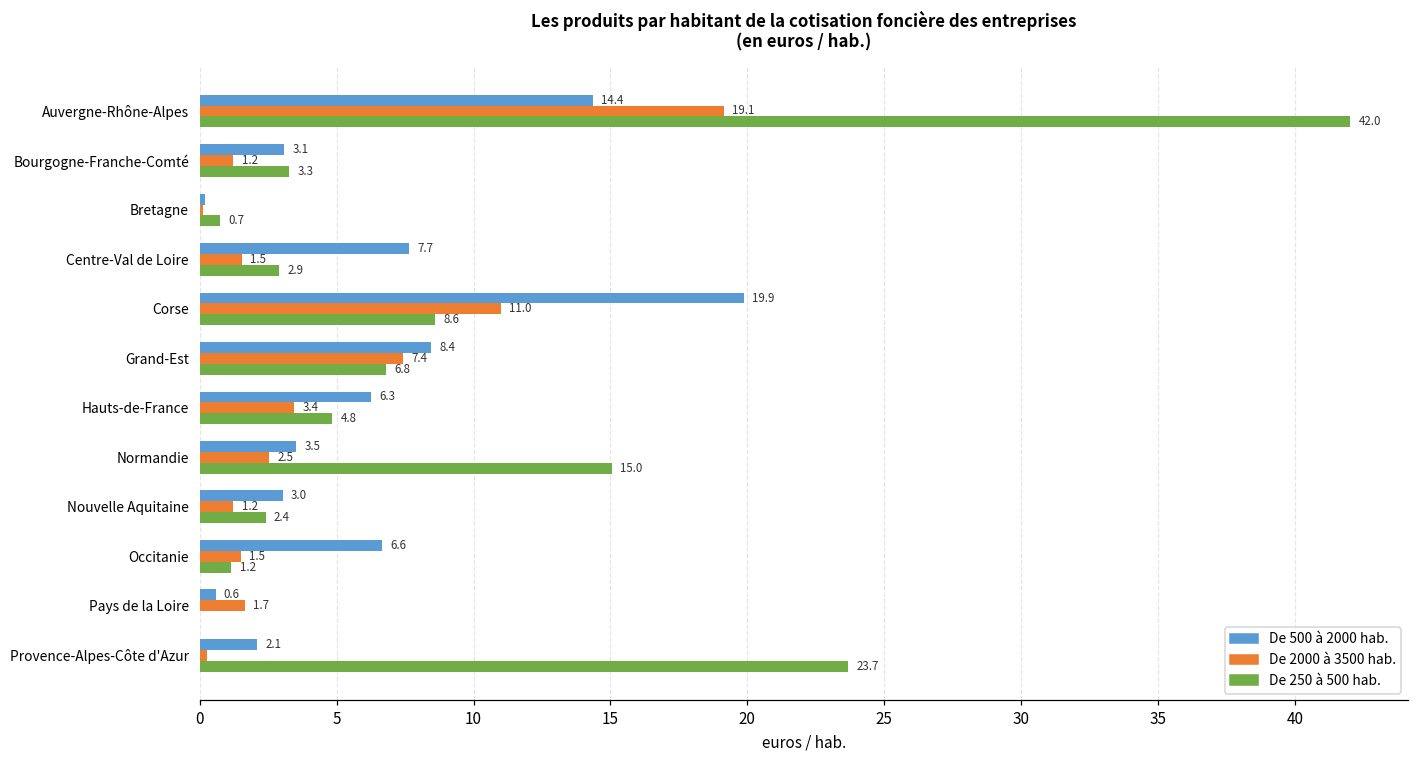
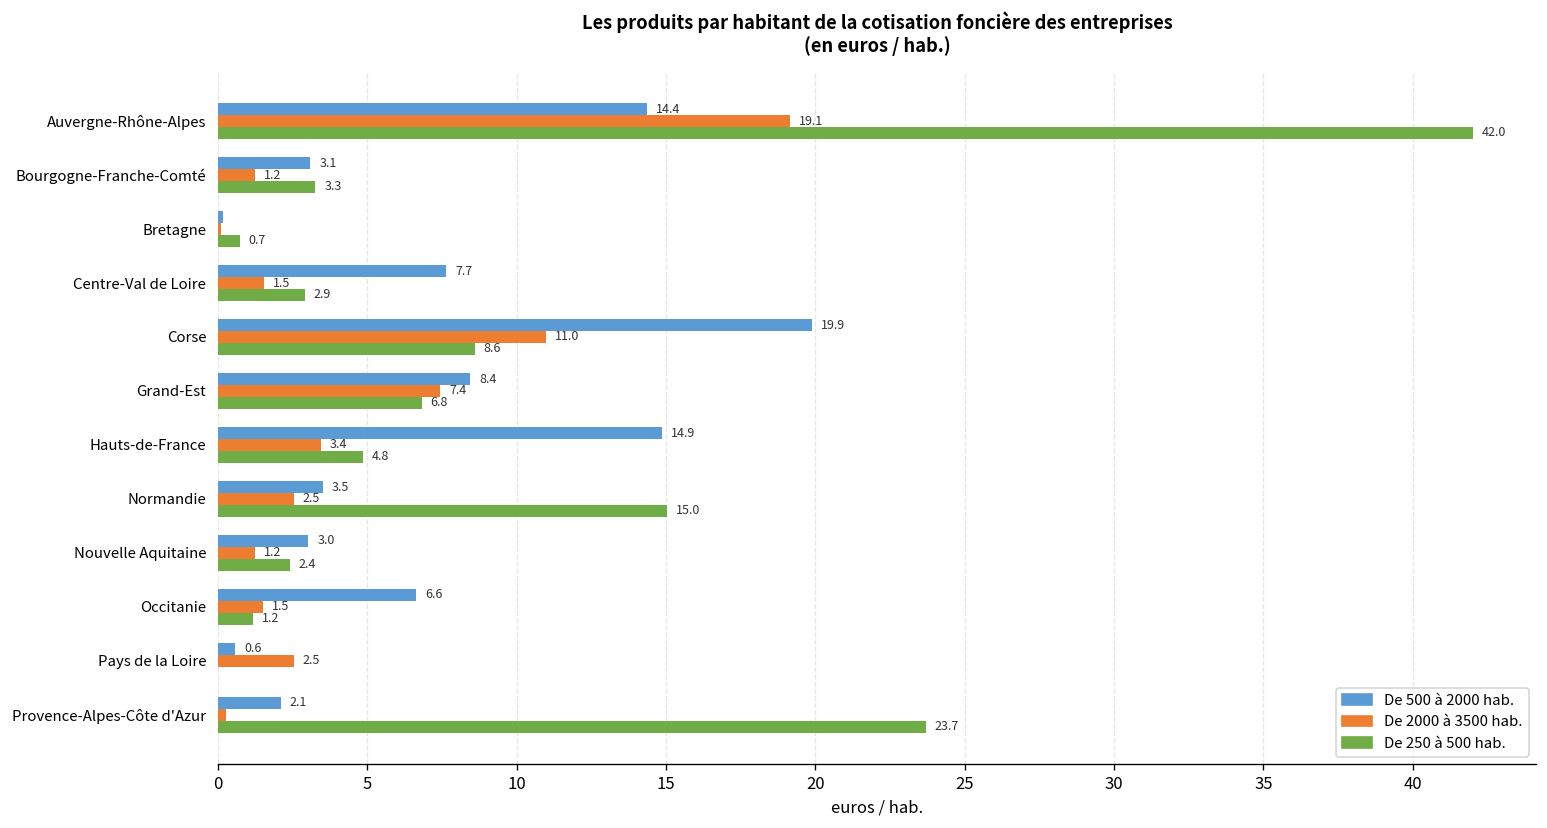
De 500 à 2000 hab., Hauts-de-France: 6.3 -> 14.9
De 2000 à 3500 hab., Pays de la Loire: 1.7 -> 2.5
